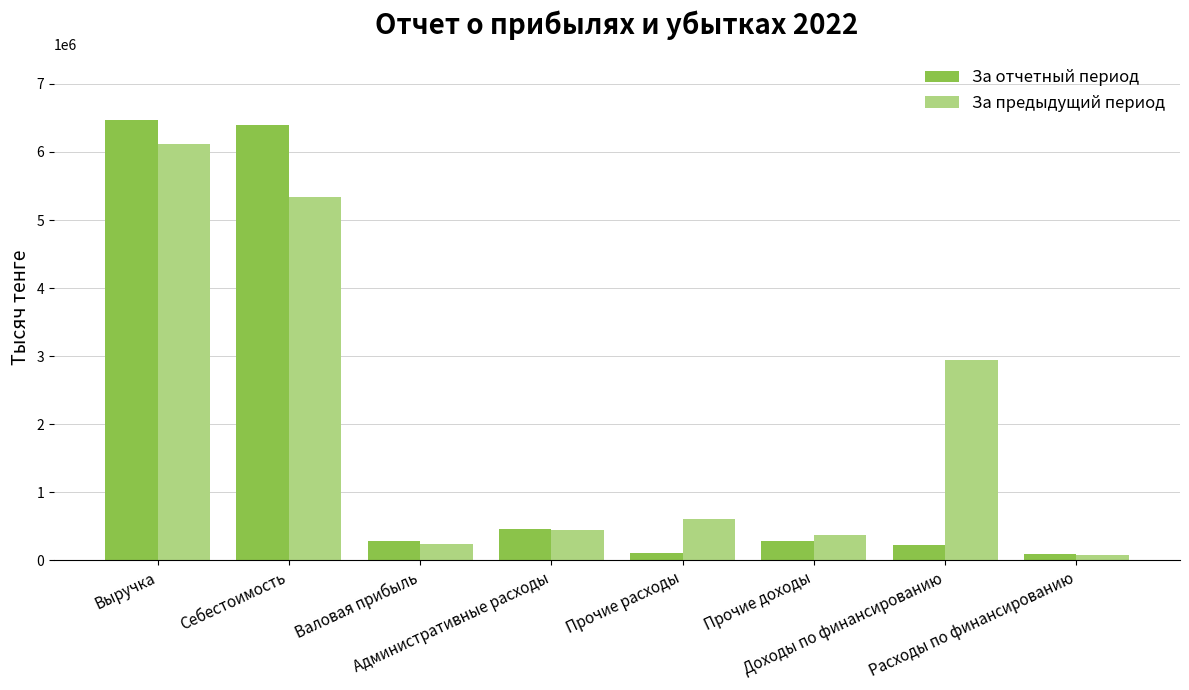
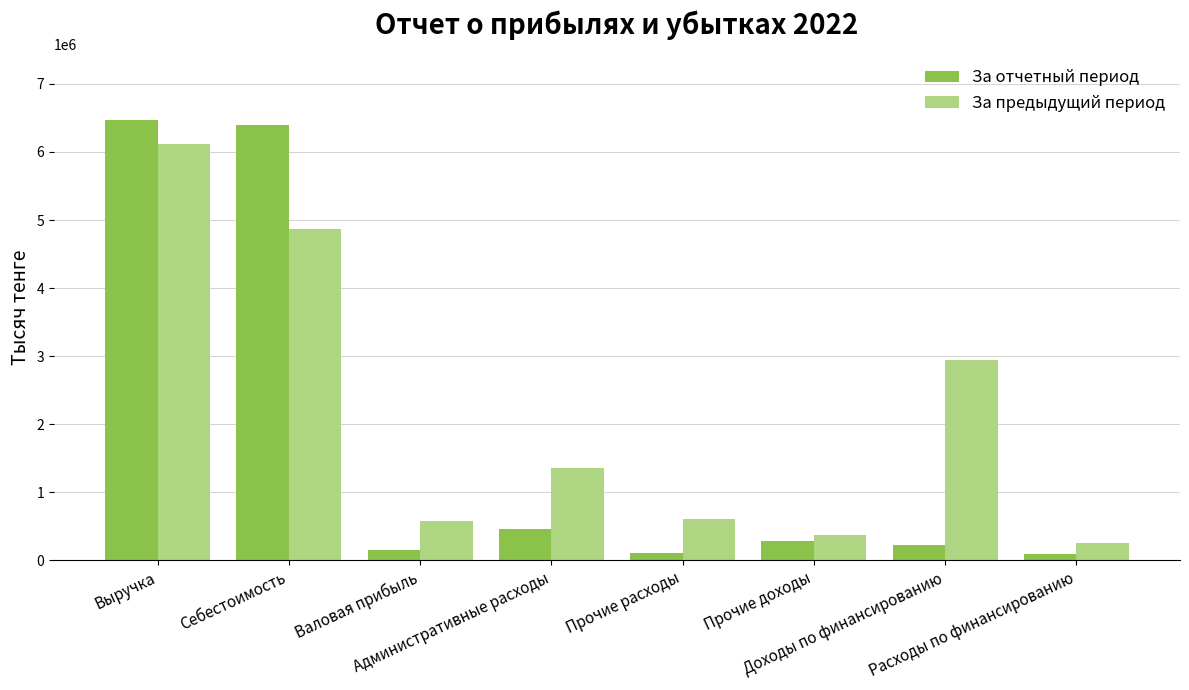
За предыдущий период, Себестоимость: 5300000 -> 4900000
За отчетный период, Валовая прибыль: 300000 -> 100000
За предыдущий период, Валовая прибыль: 200000 -> 600000
За предыдущий период, Административные расходы: 400000 -> 1400000
За предыдущий период, Расходы по финансированию: 100000 -> 300000
